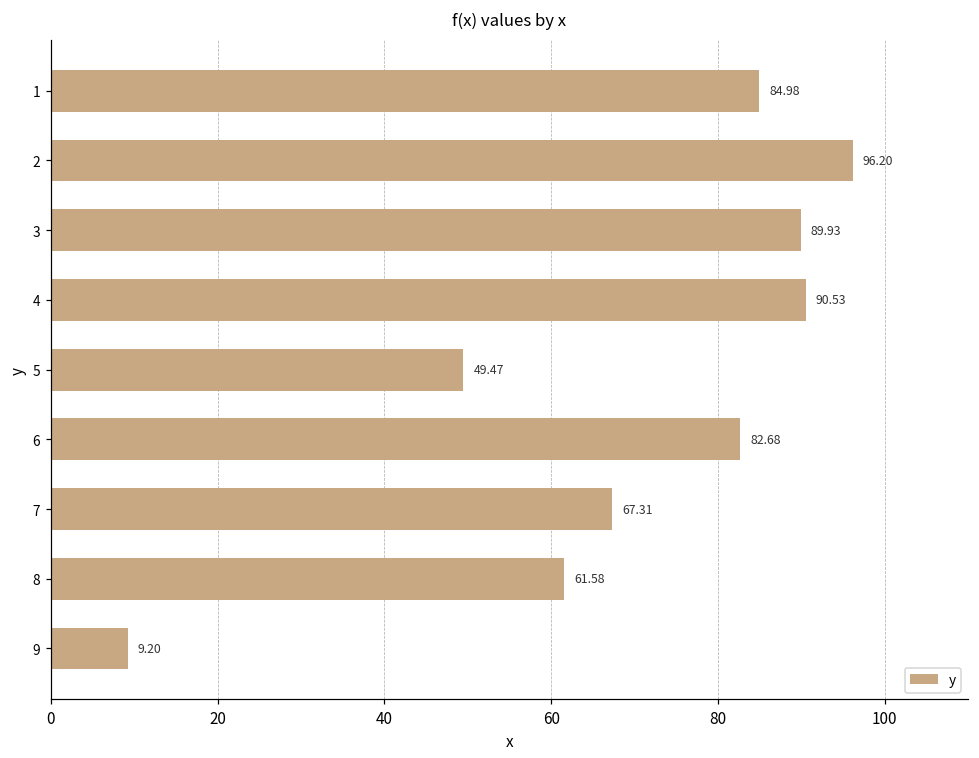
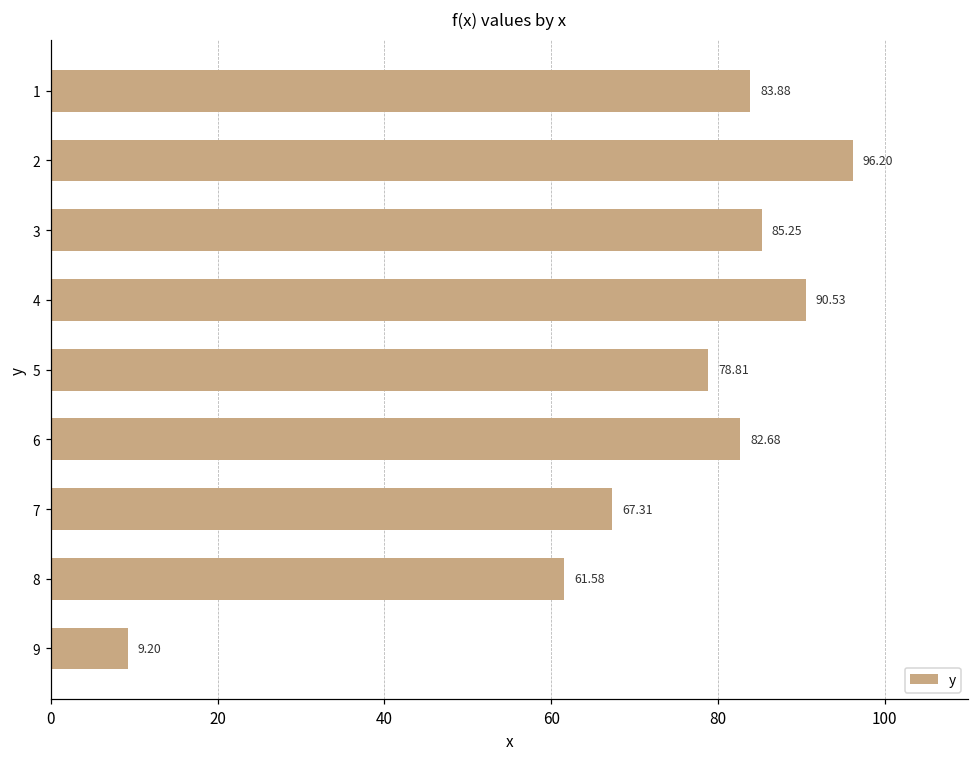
1: 84.98 -> 83.88
3: 89.93 -> 85.25
5: 49.47 -> 78.81
